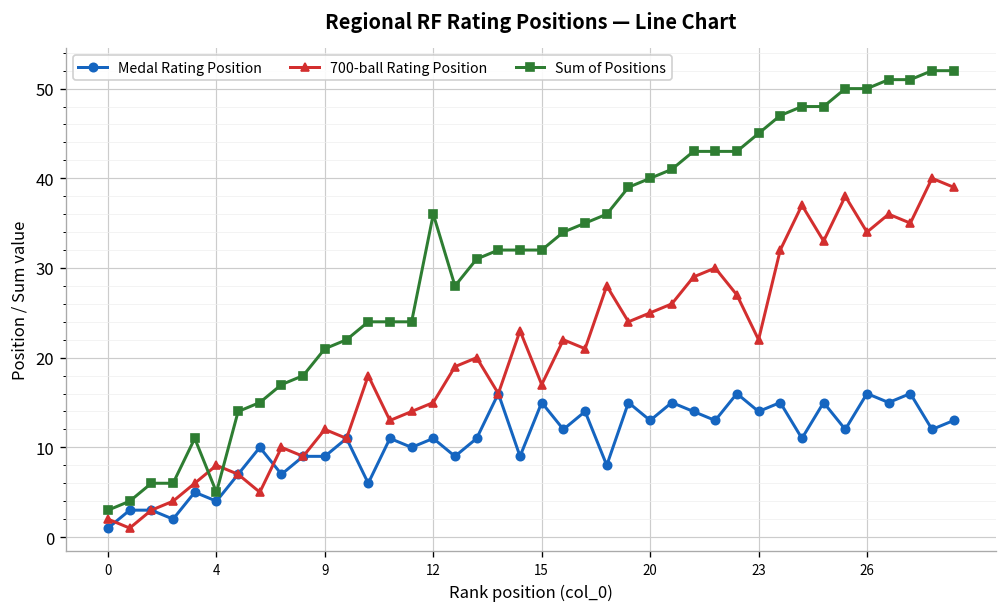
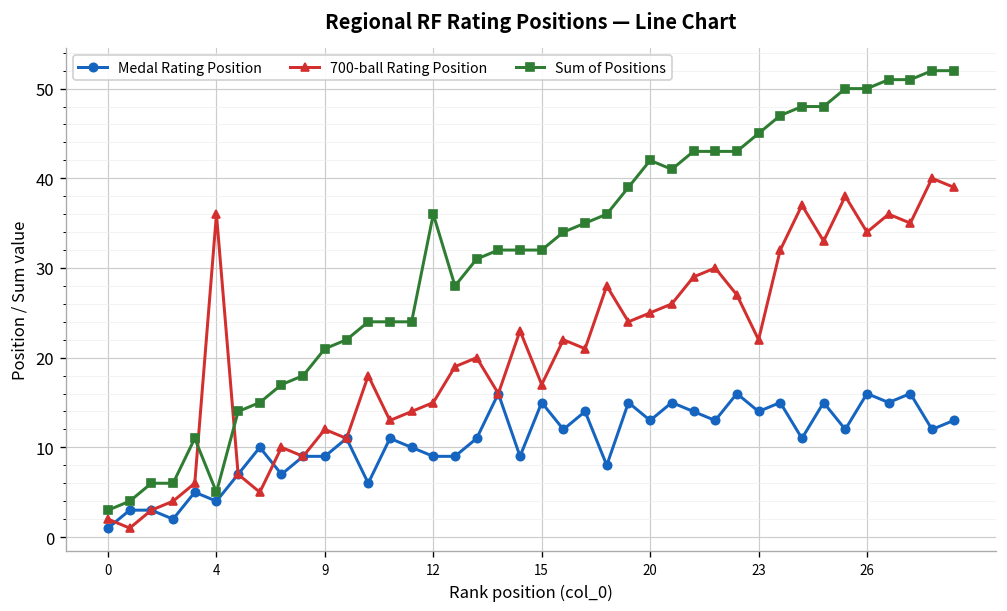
700-ball Rating Position, 4: 8 -> 36
Medal Rating Position, 12: 11 -> 9
Sum of Positions, 20: 40 -> 42
